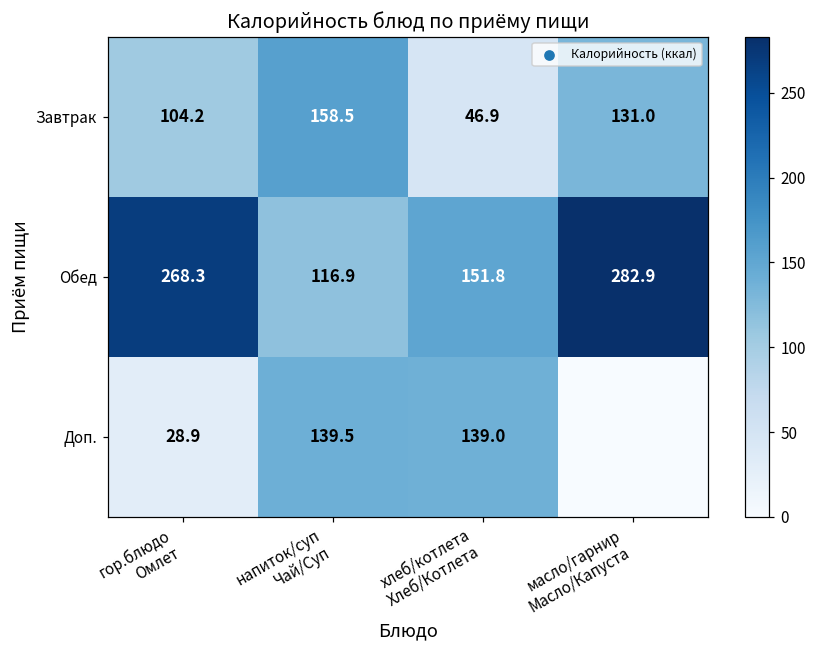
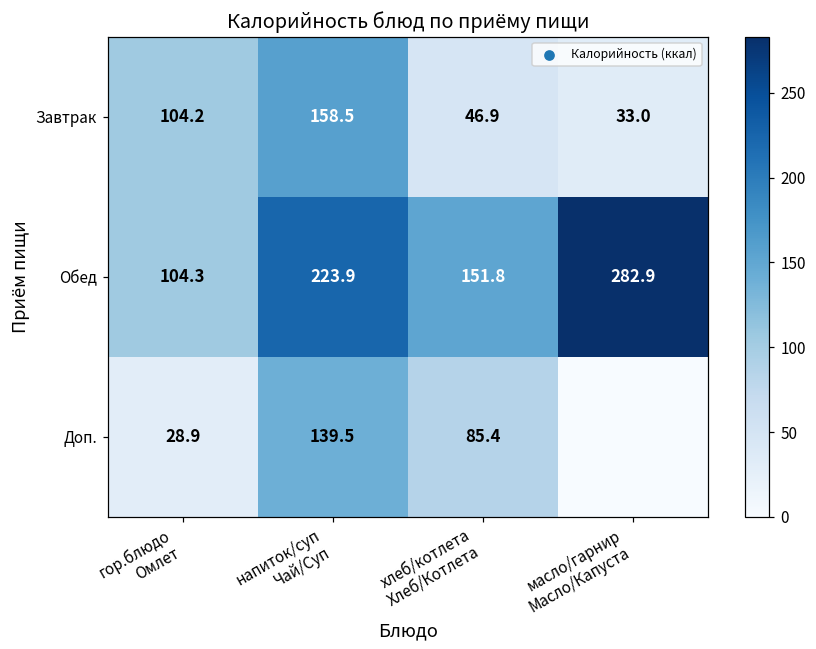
Завтрак, масло/гарнир Масло/Капуста: 131.0 -> 33.0
Обед, гор.блюдо Омлет: 268.3 -> 104.3
Обед, напиток/суп Чай/Суп: 116.9 -> 223.9
Доп., хлеб/котлета Хлеб/Котлета: 139.0 -> 85.4
